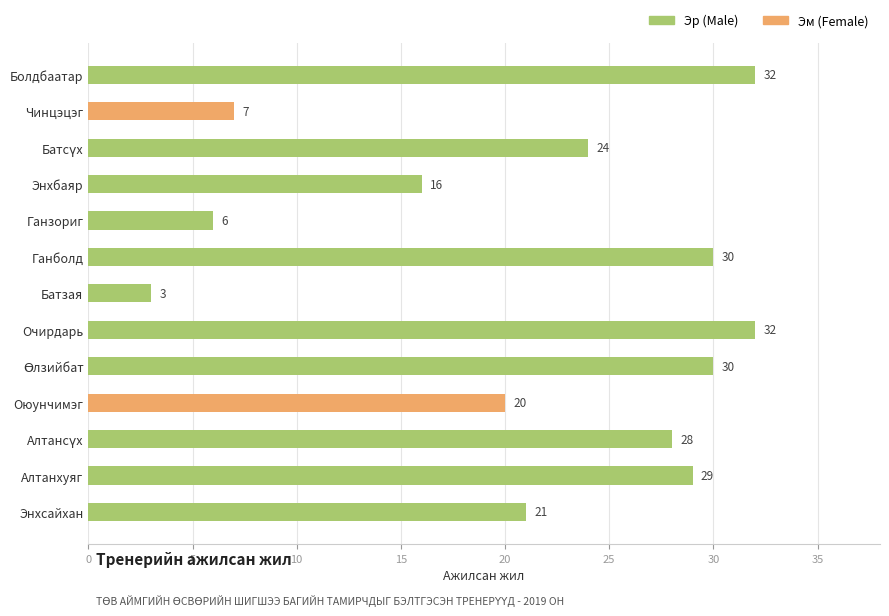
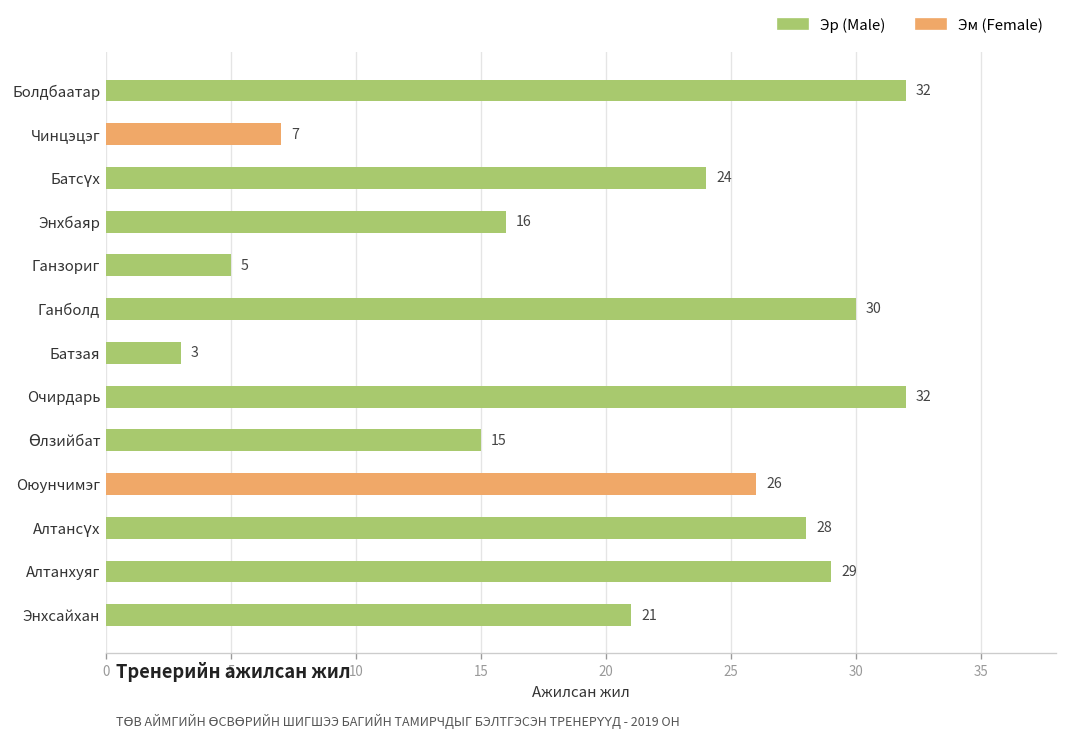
Ганзориг: 6 -> 5
Өлзийбат: 30 -> 15
Оюунчимэг: 20 -> 26
